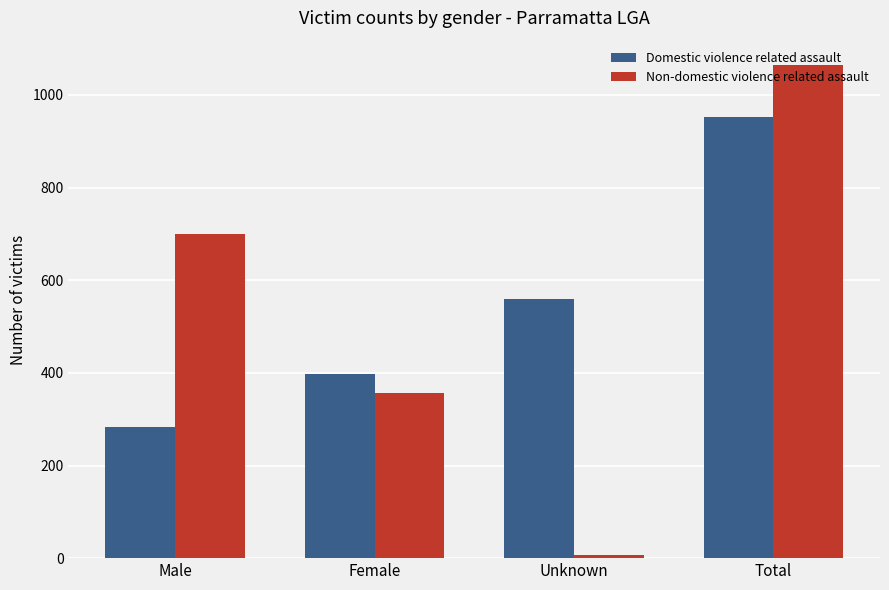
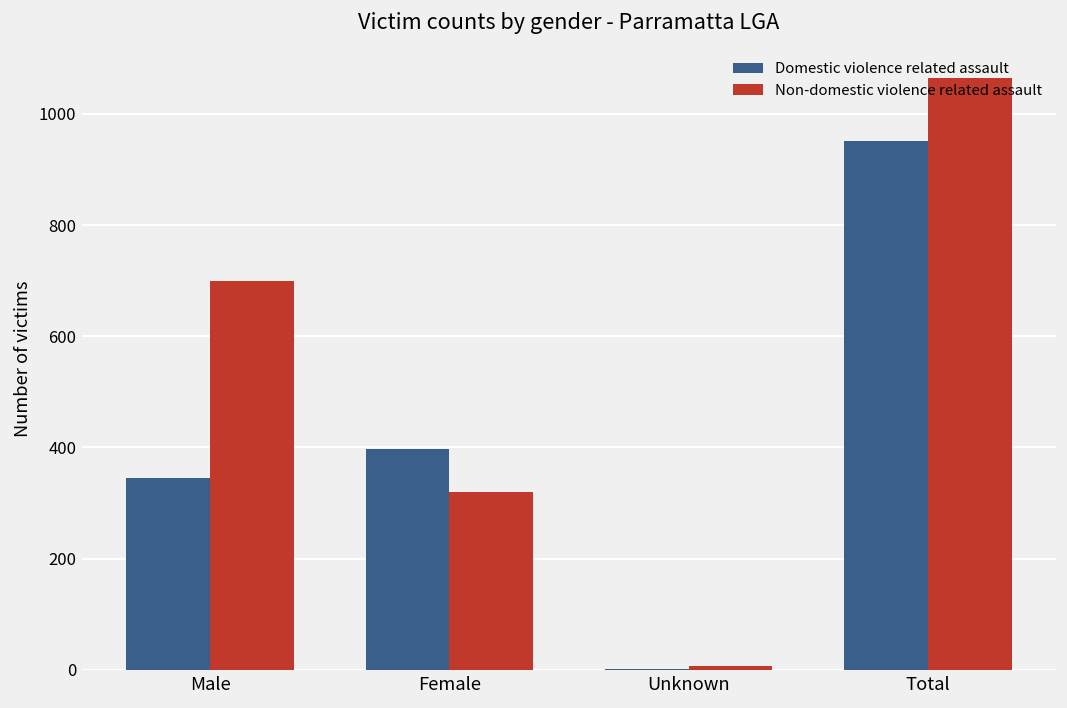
Domestic violence related assault, Male: 280 -> 350
Non-domestic violence related assault, Female: 360 -> 320
Domestic violence related assault, Unknown: 560 -> 0
